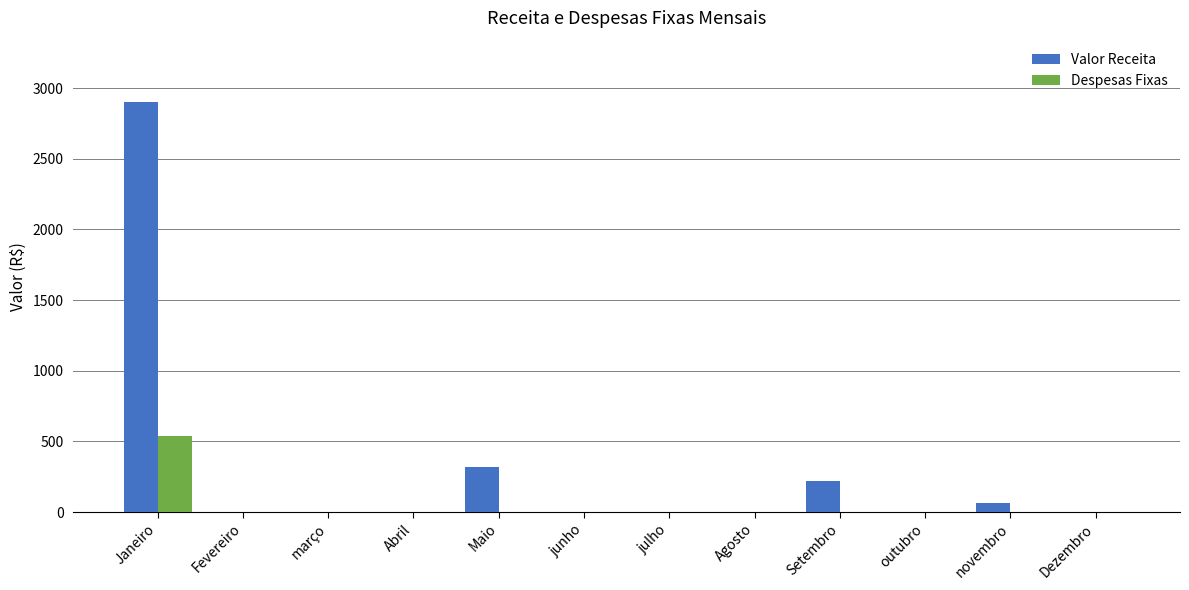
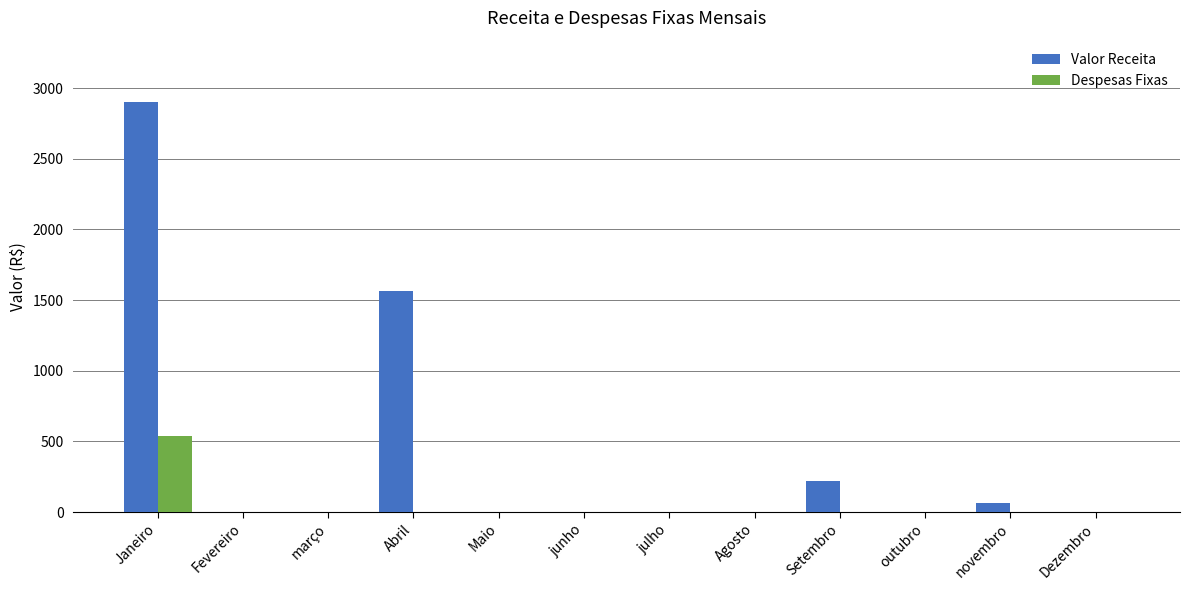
Valor Receita, Abril: 0 -> 1570
Valor Receita, Maio: 320 -> 0
